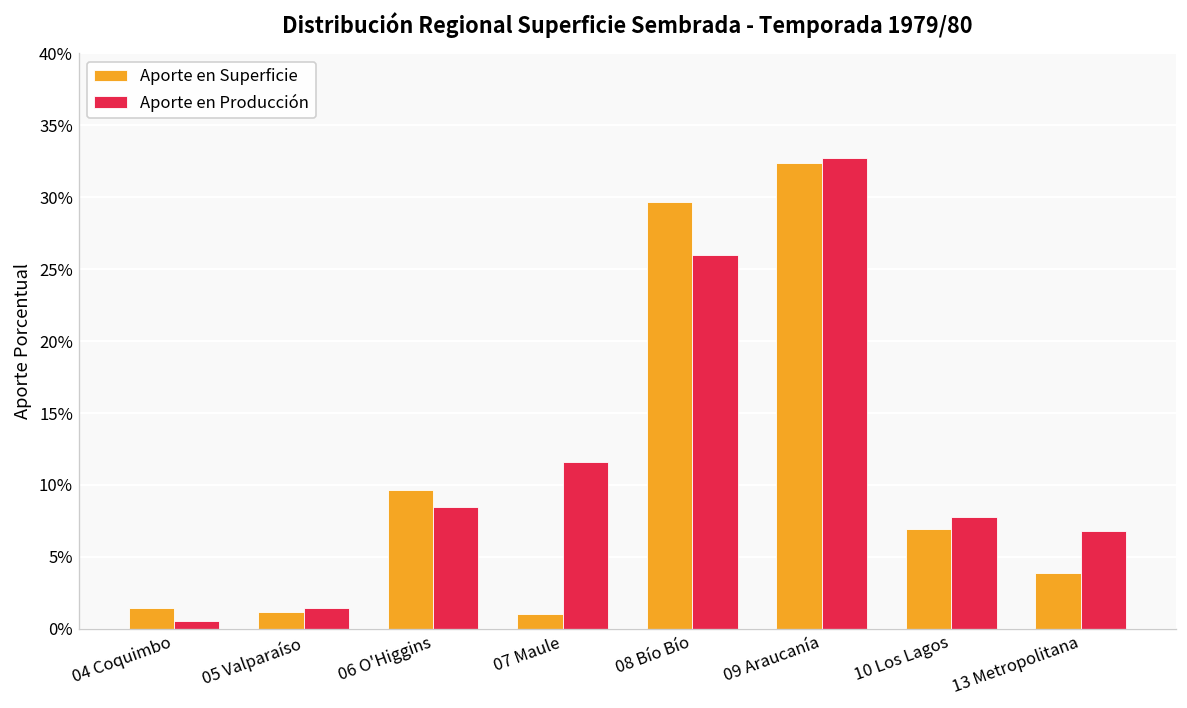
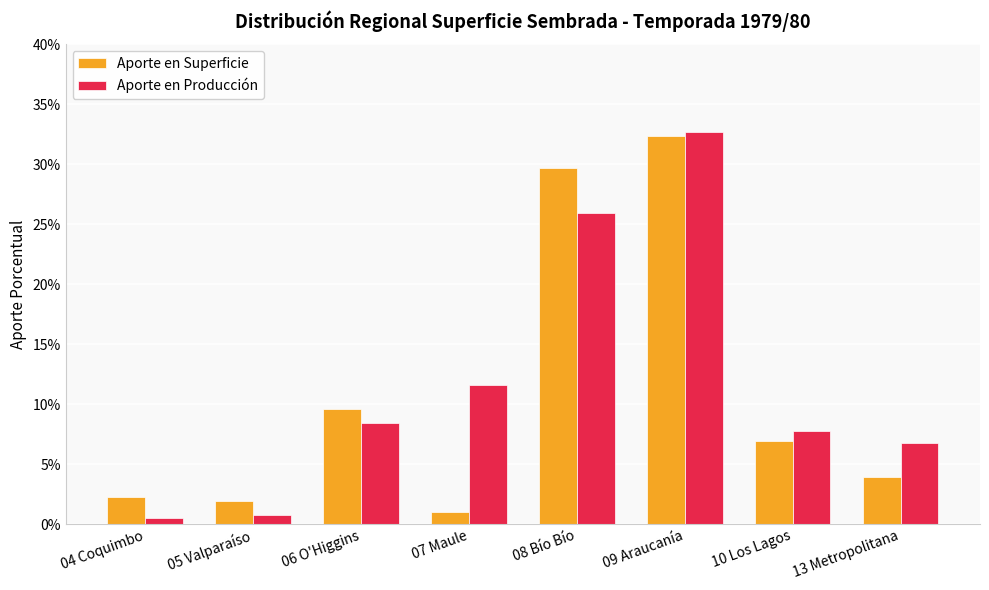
Aporte en Superficie, 04 Coquimbo: 1.5% -> 2.2%
Aporte en Superficie, 05 Valparaíso: 1.2% -> 1.9%
Aporte en Producción, 05 Valparaíso: 1.5% -> 0.8%
